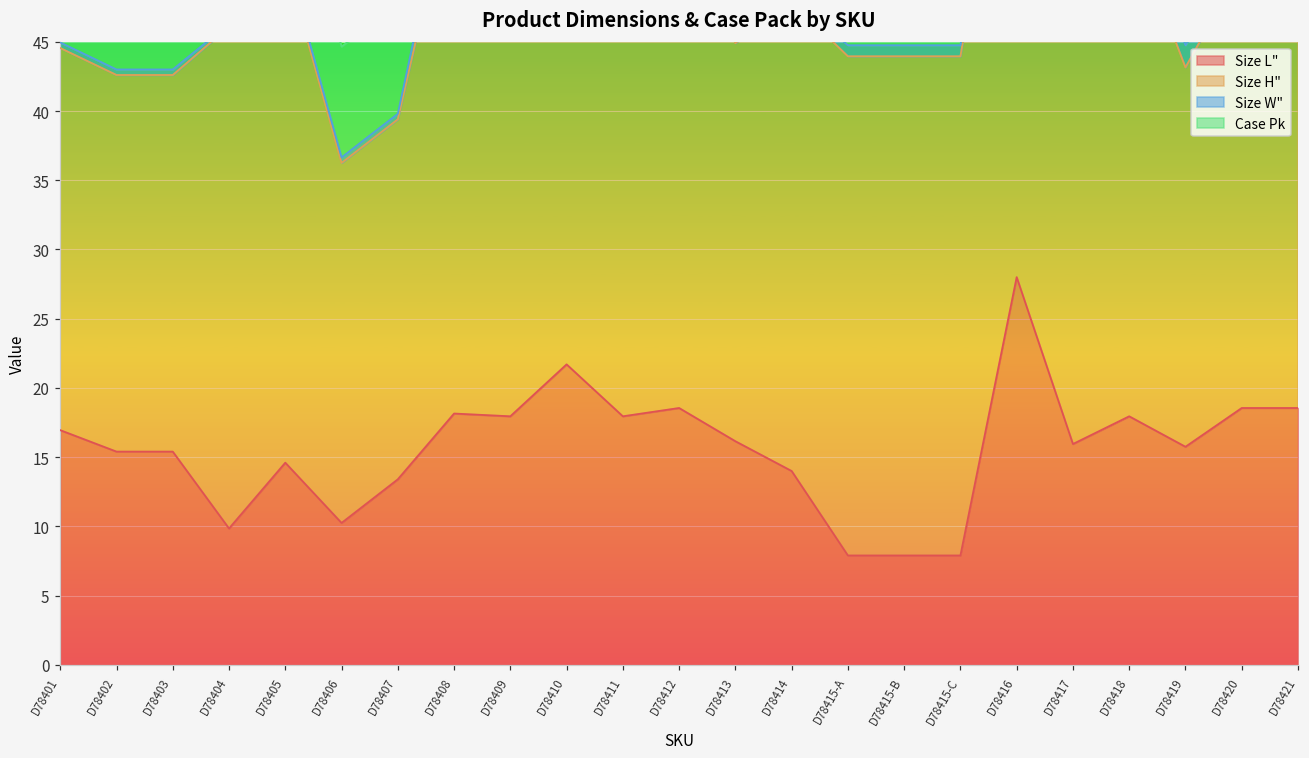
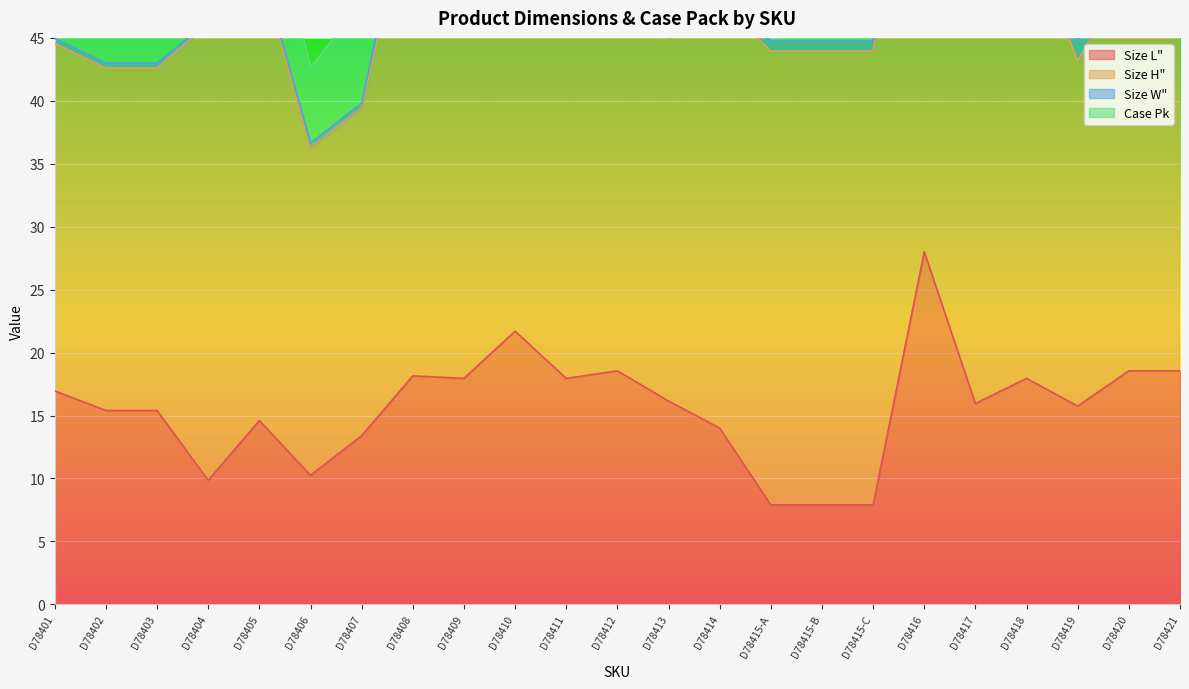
Case Pk, D78406: 8 -> 6
